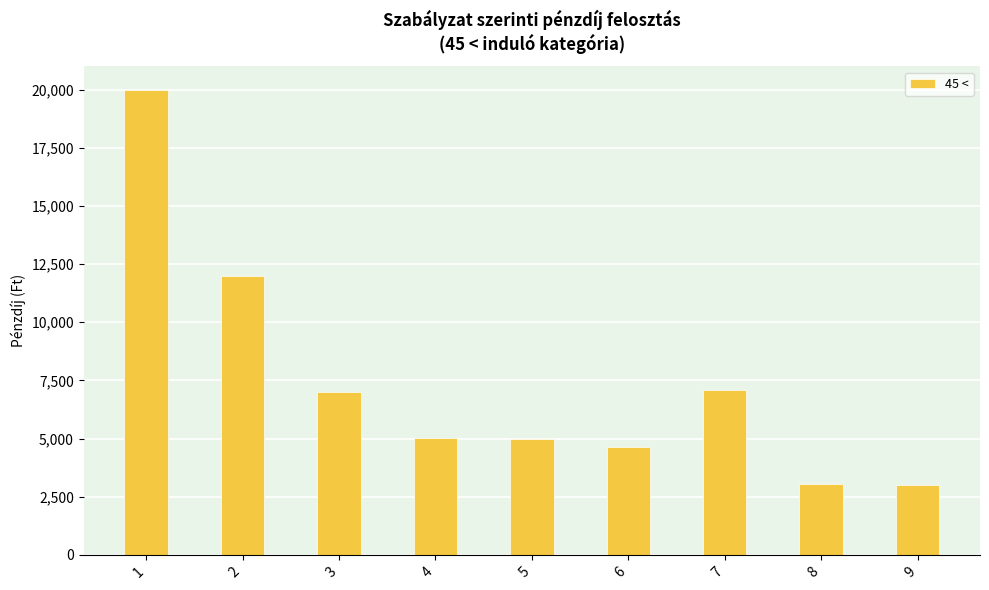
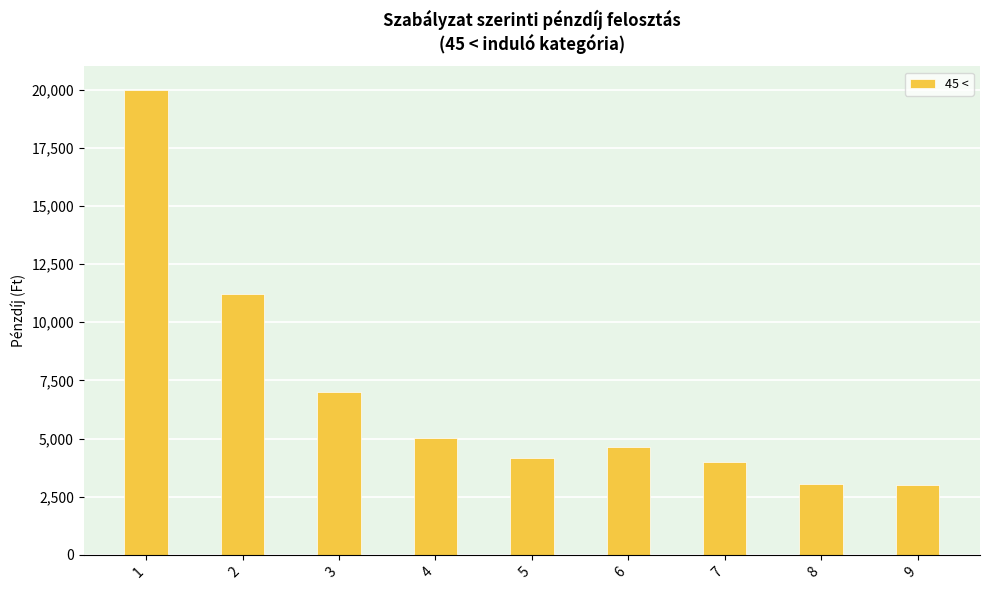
2: 12,000 -> 11,200
5: 5,000 -> 4,200
7: 7,100 -> 4,000
